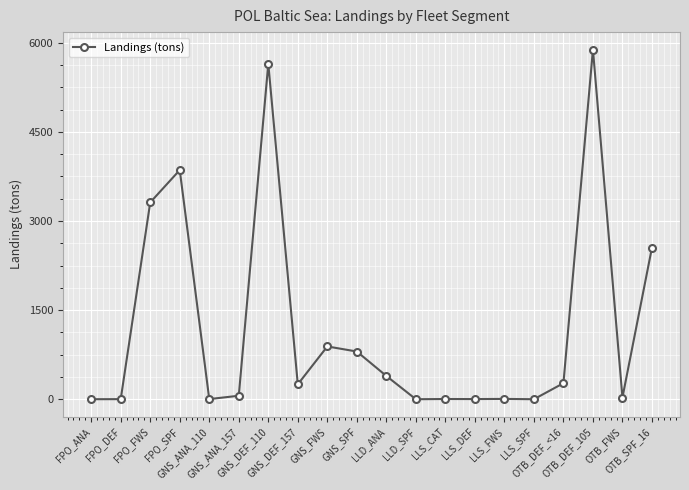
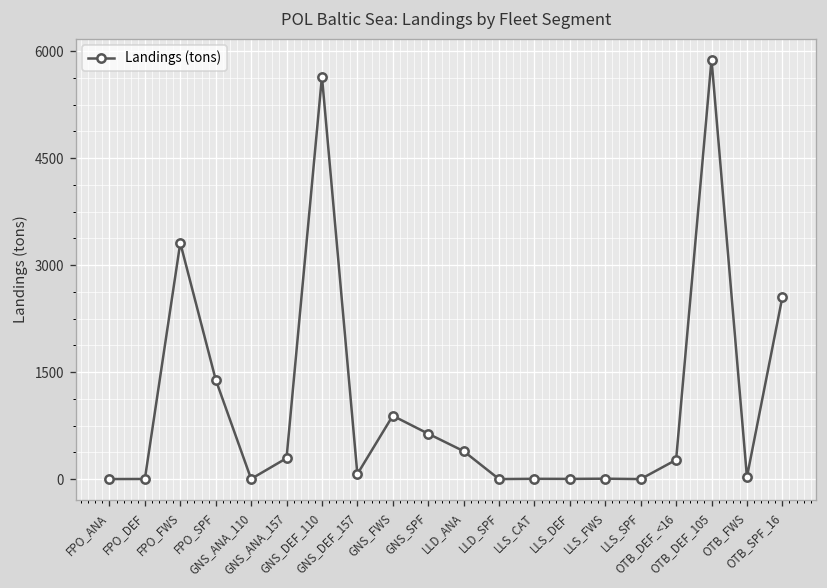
FPO_SPF: 3900 -> 1400
GNS_ANA_157: 100 -> 300
GNS_DEF_157: 300 -> 100
GNS_SPF: 800 -> 600
